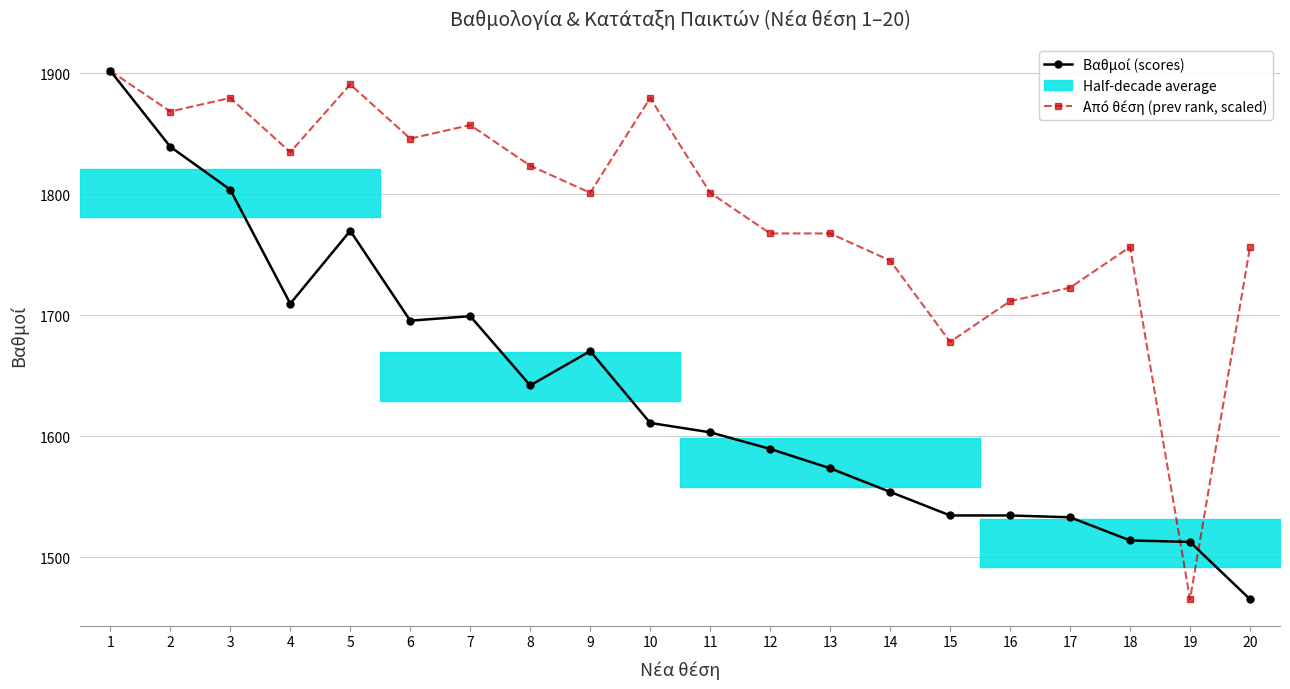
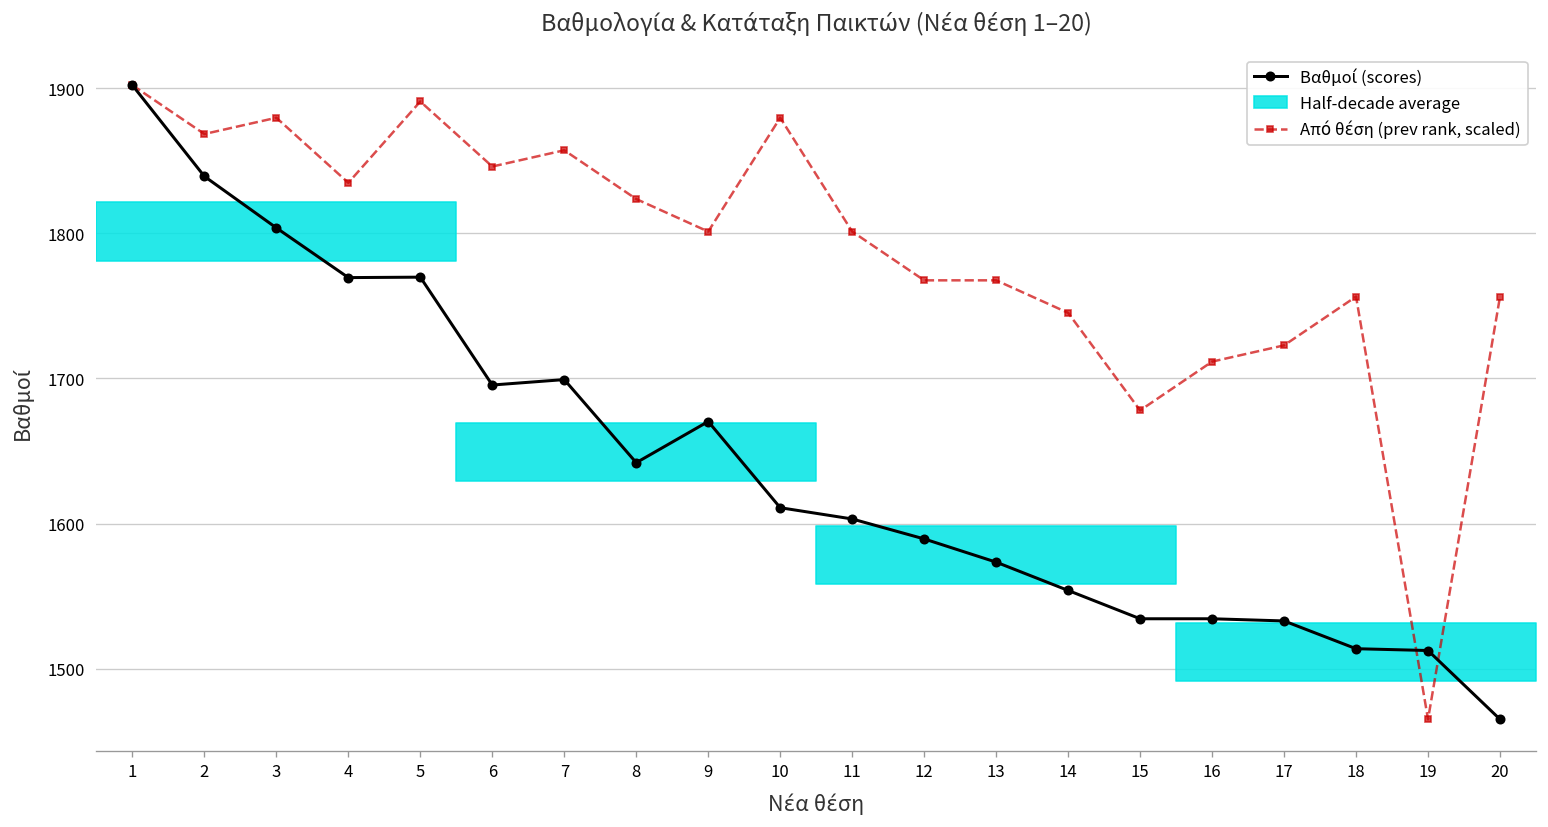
Βαθμοί (scores), 4: 1710 -> 1770
